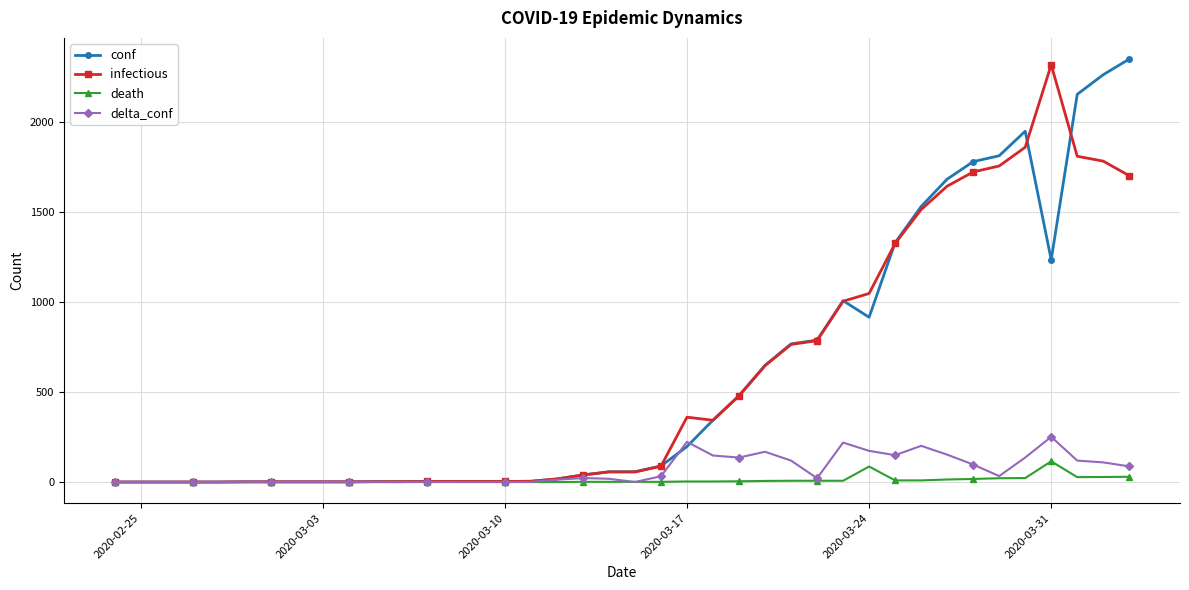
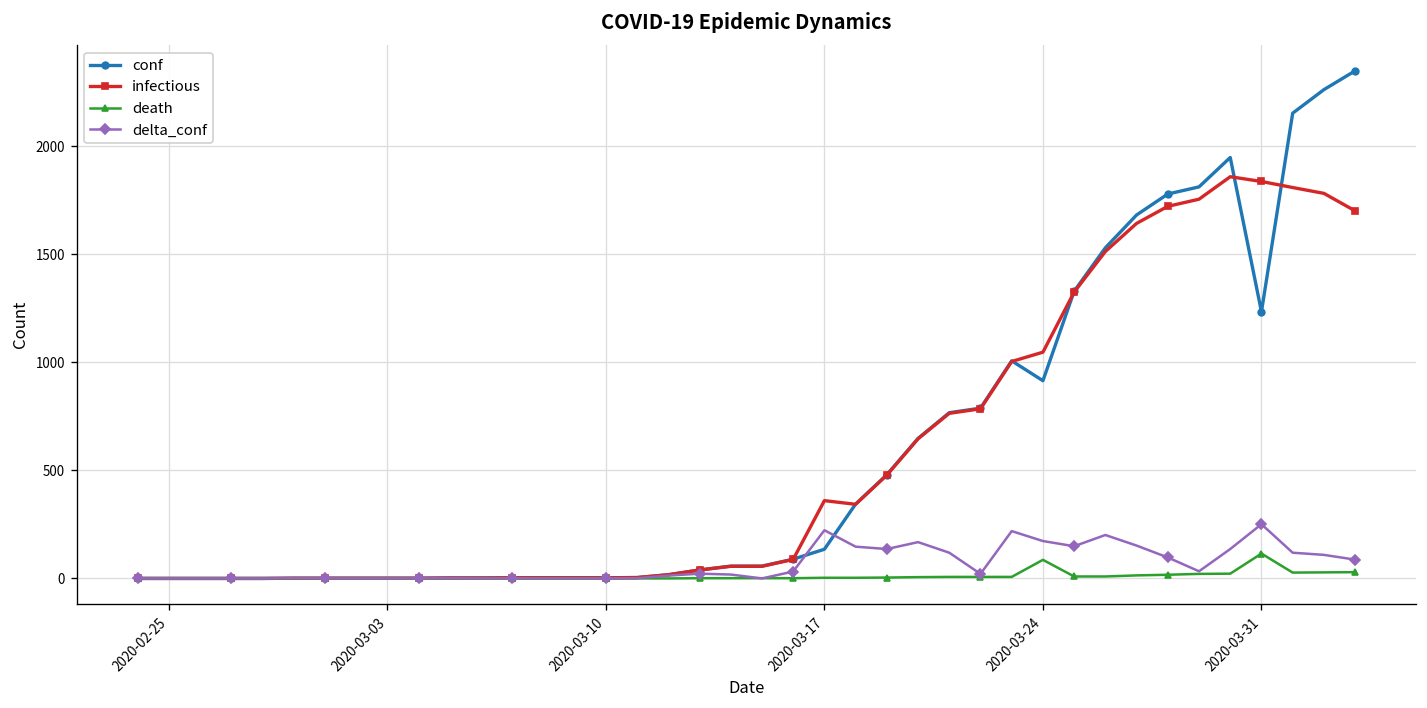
conf, 2020-03-17: 200 -> 140
infectious, 2020-03-31: 2320 -> 1840
